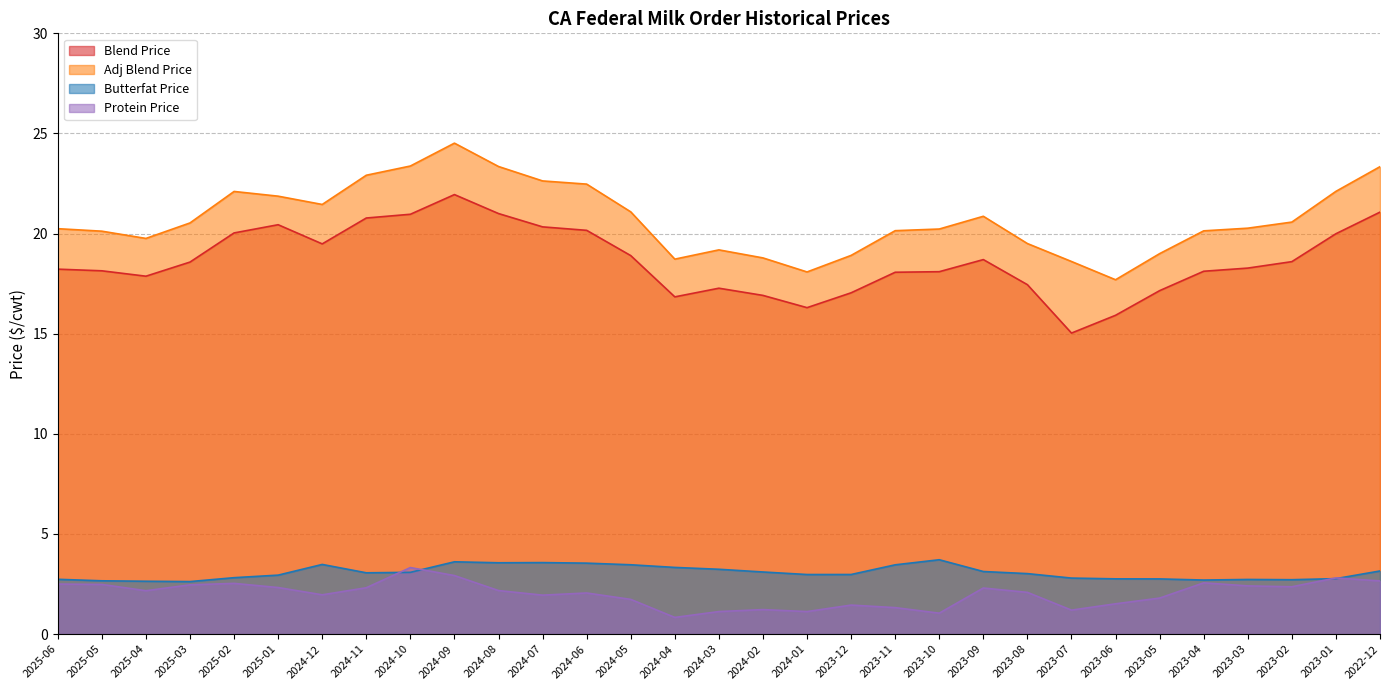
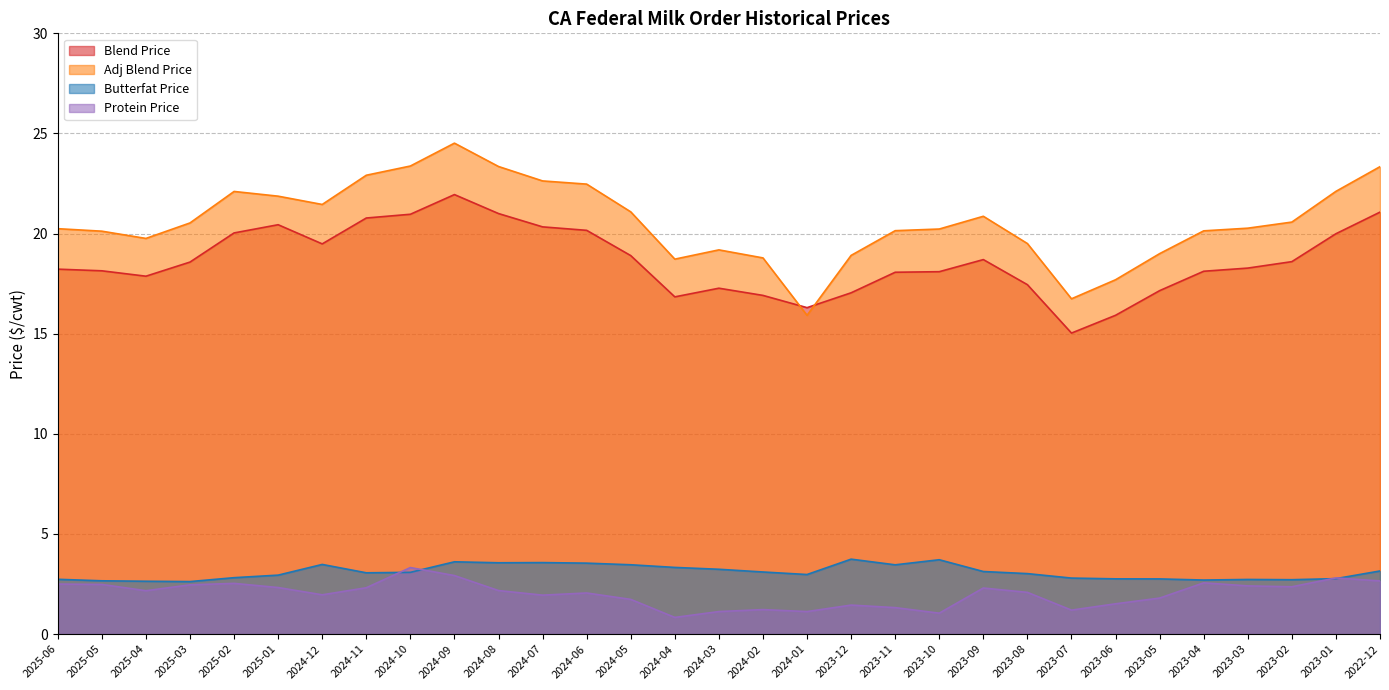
Adj Blend Price, 2024-01: 18.1 -> 15.9
Butterfat Price, 2023-12: 3.0 -> 3.7
Adj Blend Price, 2023-07: 18.6 -> 16.7
